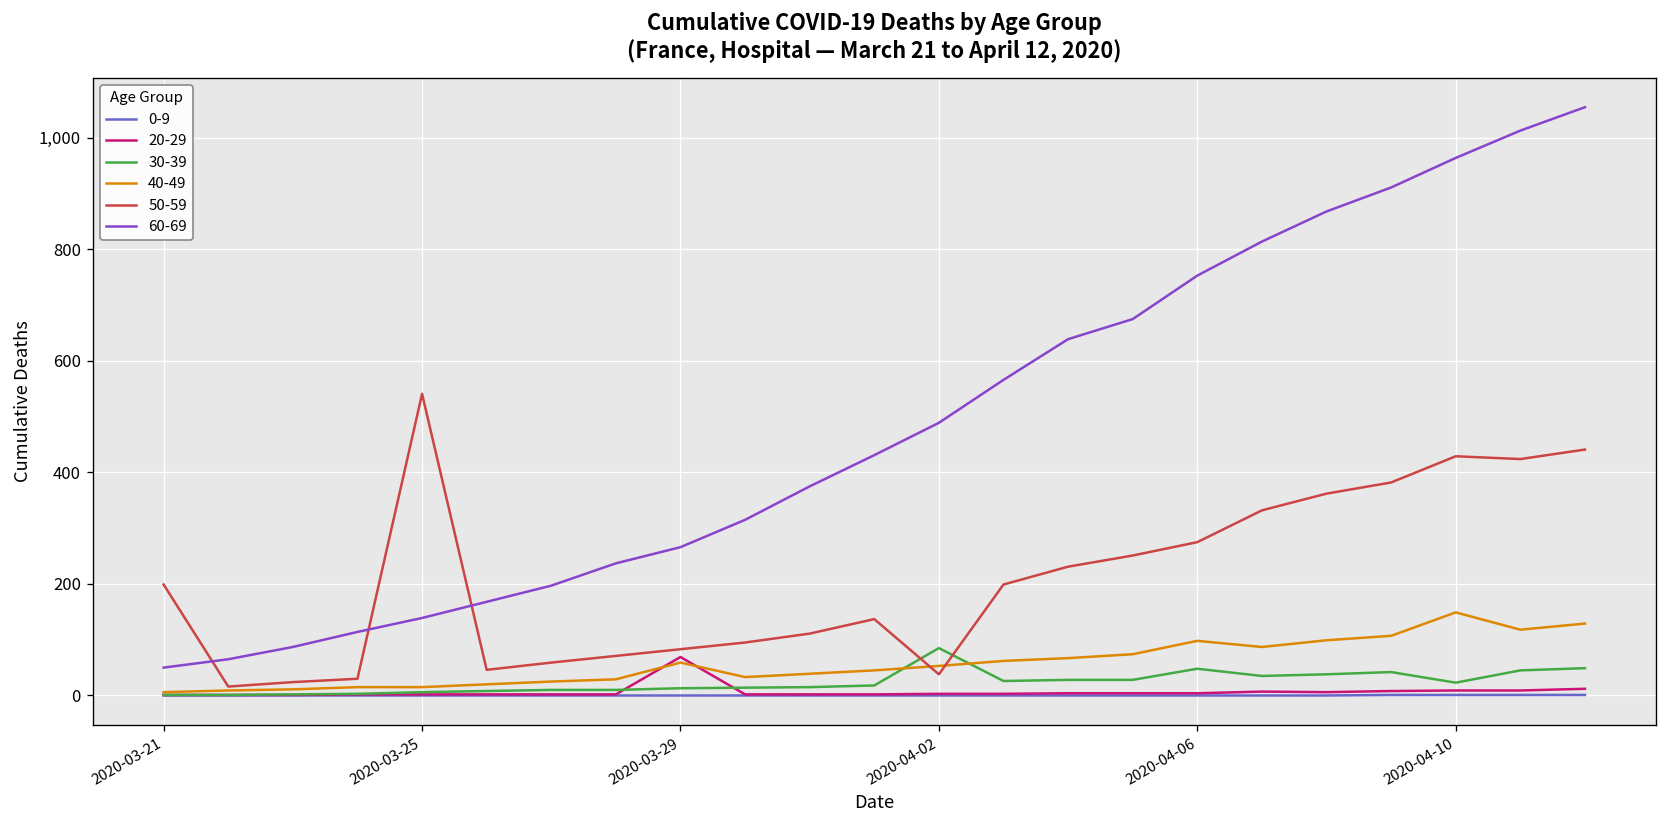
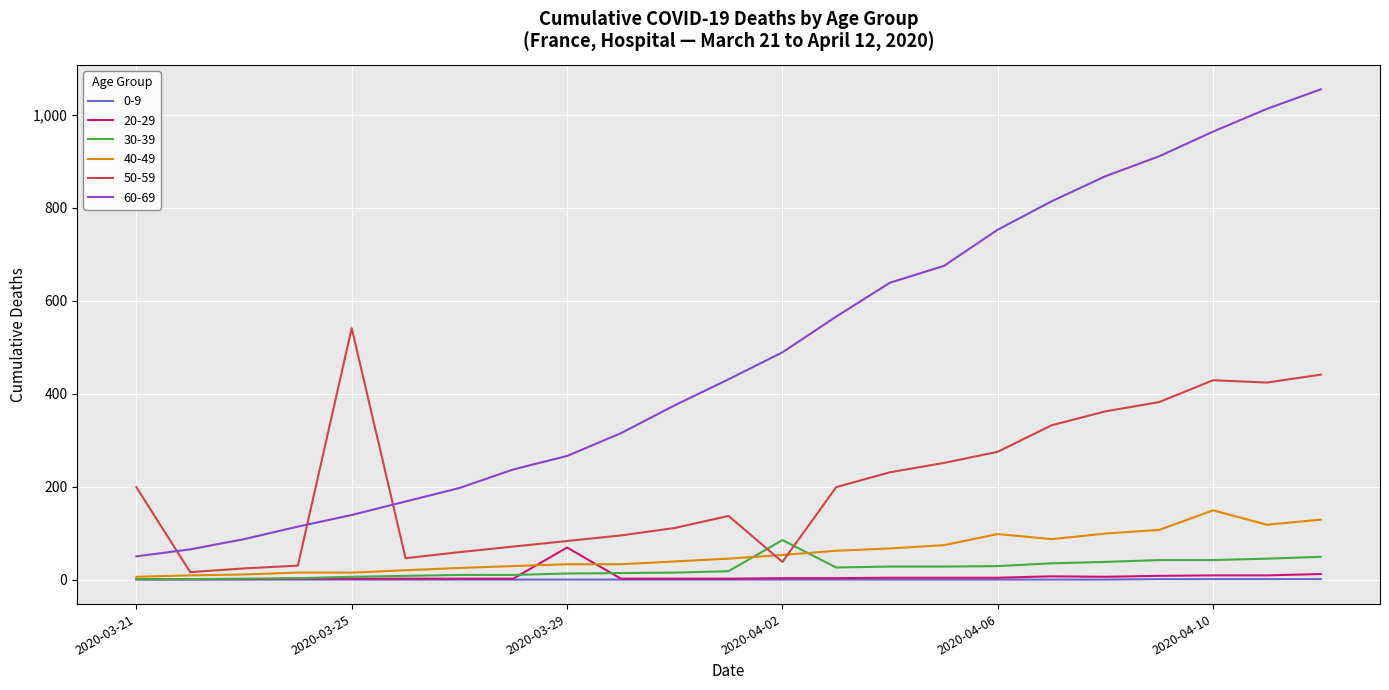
40-49, 2020-03-29: 60 -> 30
30-39, 2020-04-06: 50 -> 30
30-39, 2020-04-10: 20 -> 40
